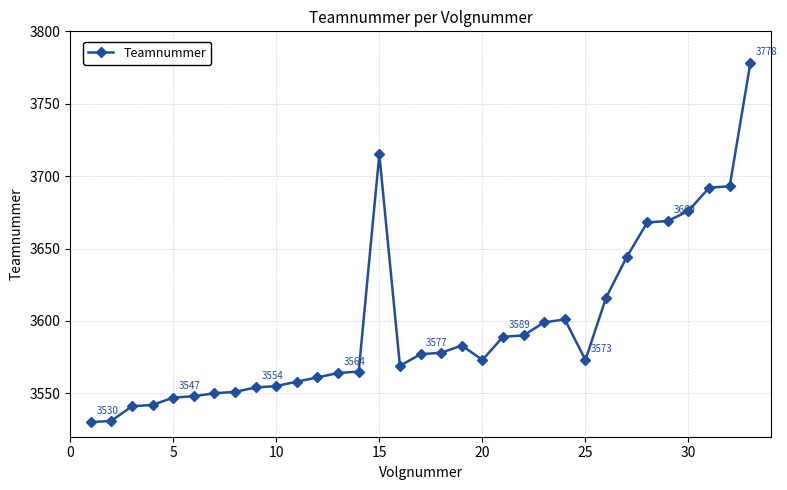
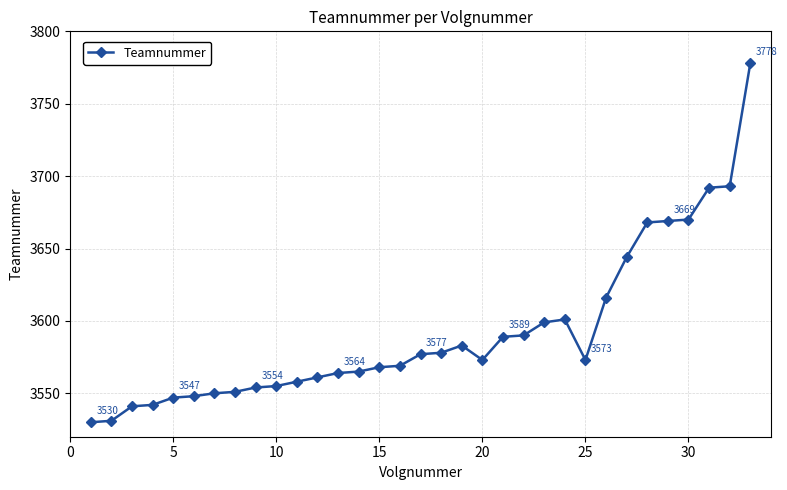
15: 3715 -> 3568
30: 3676 -> 3670
